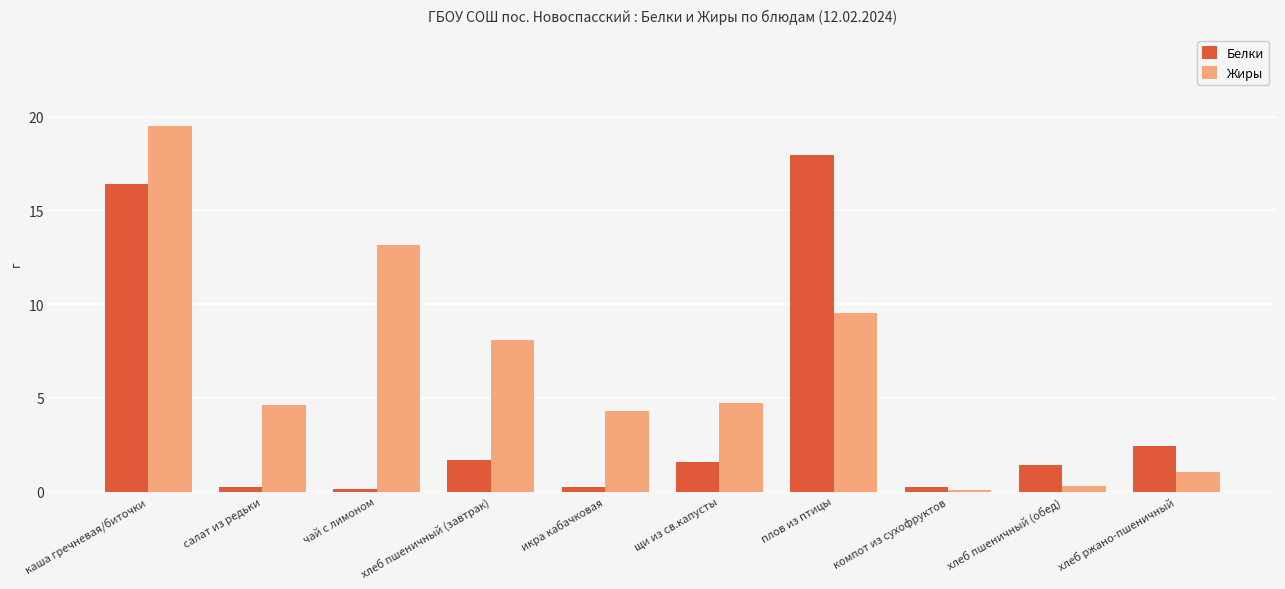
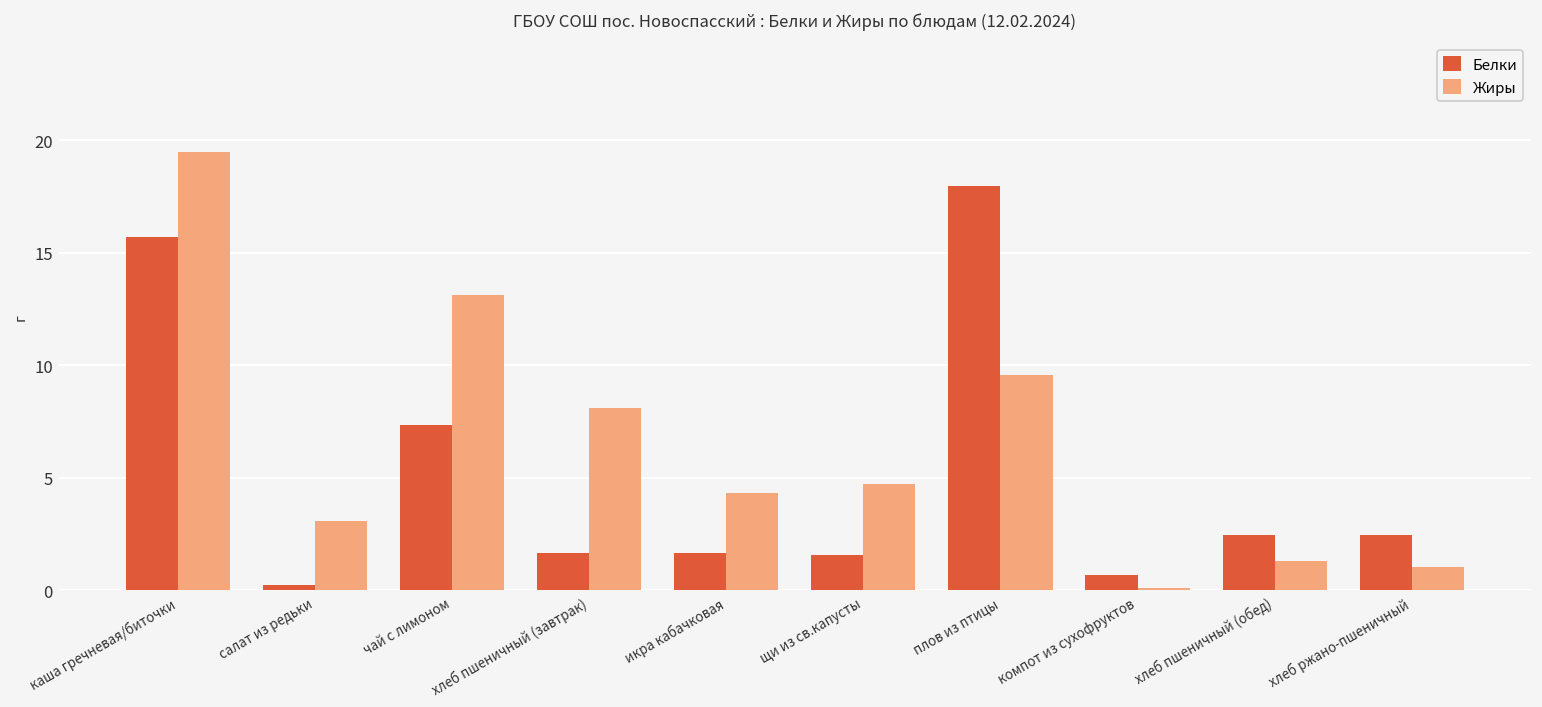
Белки, каша гречневая/биточки: 16.4 -> 15.7
Жиры, салат из редьки: 4.6 -> 3.1
Белки, чай с лимоном: 0.1 -> 7.3
Белки, икра кабачковая: 0.2 -> 1.6
Белки, компот из сухофруктов: 0.2 -> 0.7
Белки, хлеб пшеничный (обед): 1.4 -> 2.4
Жиры, хлеб пшеничный (обед): 0.3 -> 1.3
